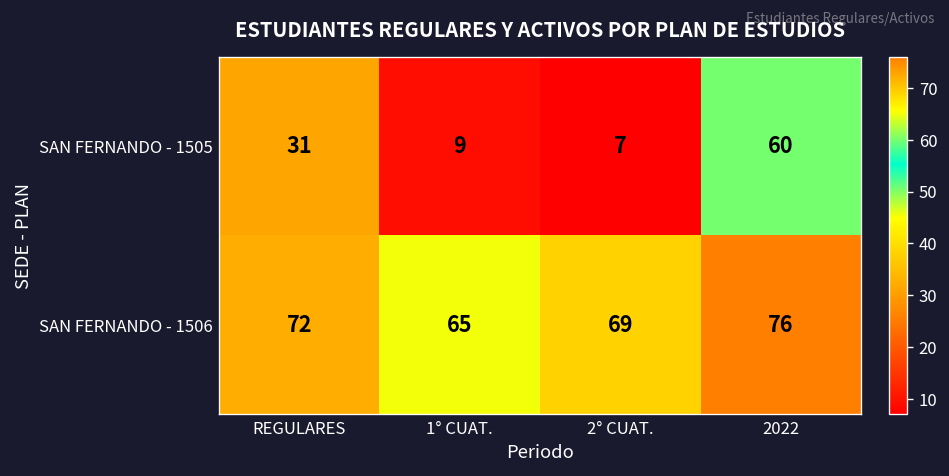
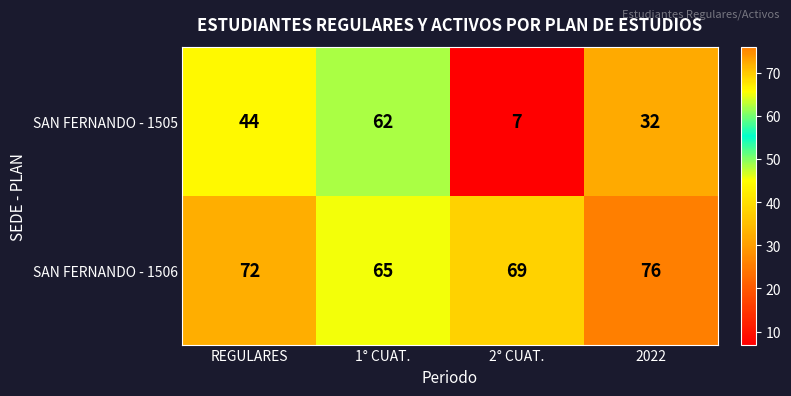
SAN FERNANDO - 1505, REGULARES: 31 -> 44
SAN FERNANDO - 1505, 1° CUAT.: 9 -> 62
SAN FERNANDO - 1505, 2022: 60 -> 32
